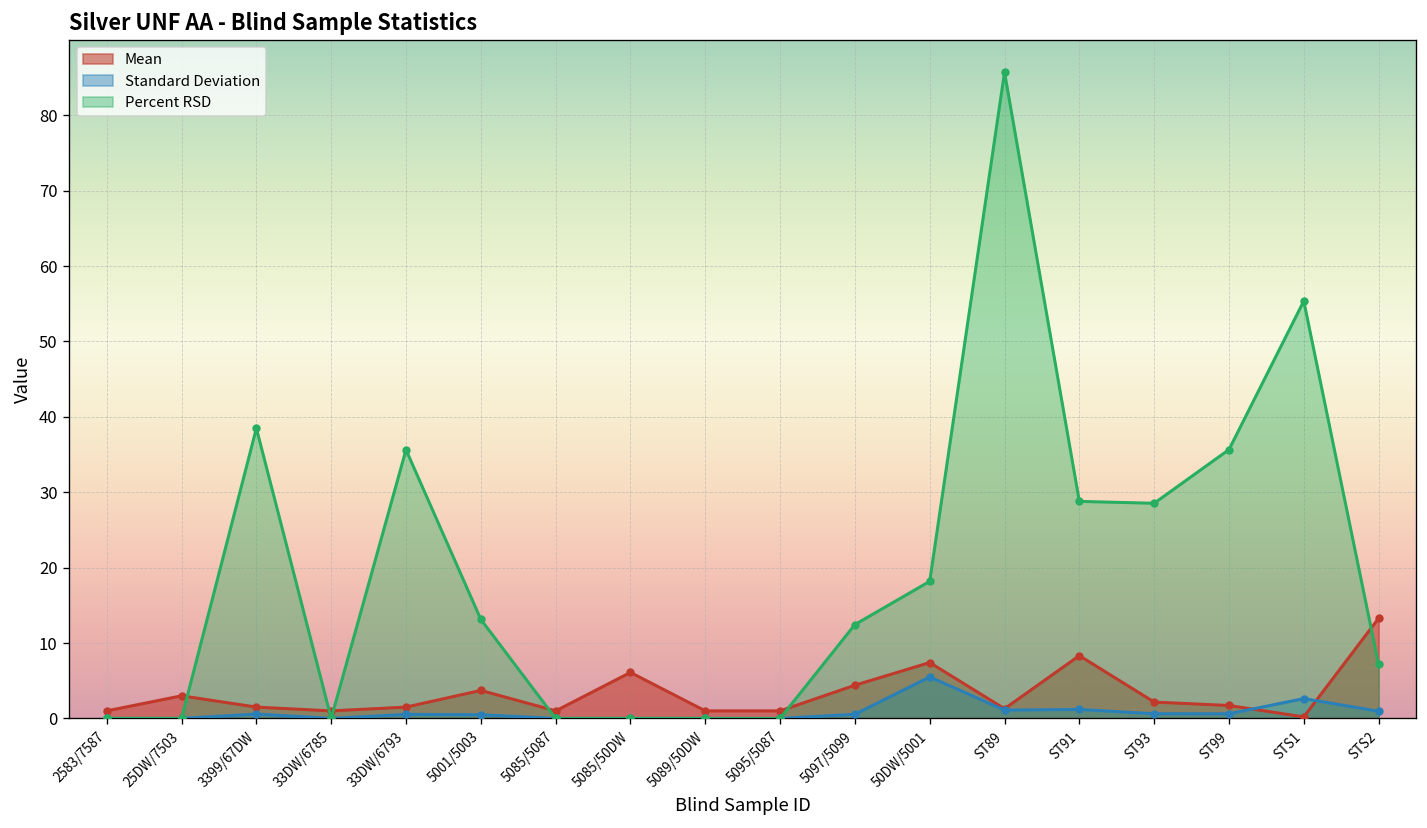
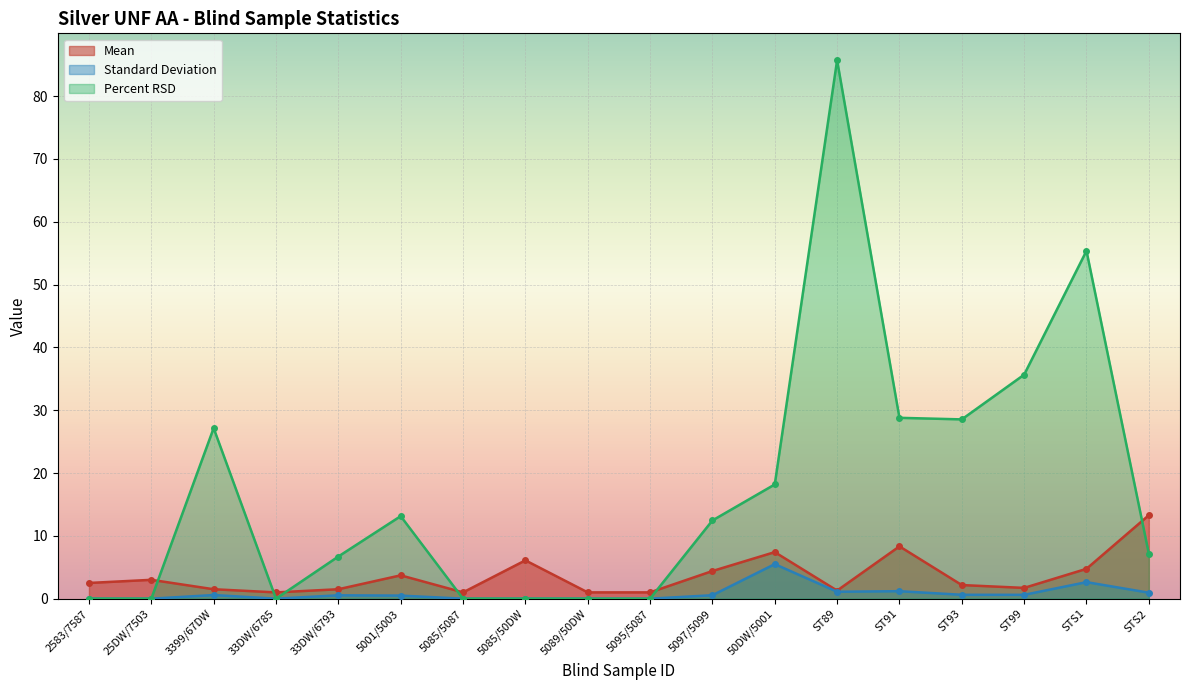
Mean, 2583/7587: 1 -> 3
Percent RSD, 3399/67DW: 38 -> 27
Percent RSD, 33DW/6793: 36 -> 7
Mean, STS1: 0 -> 5
